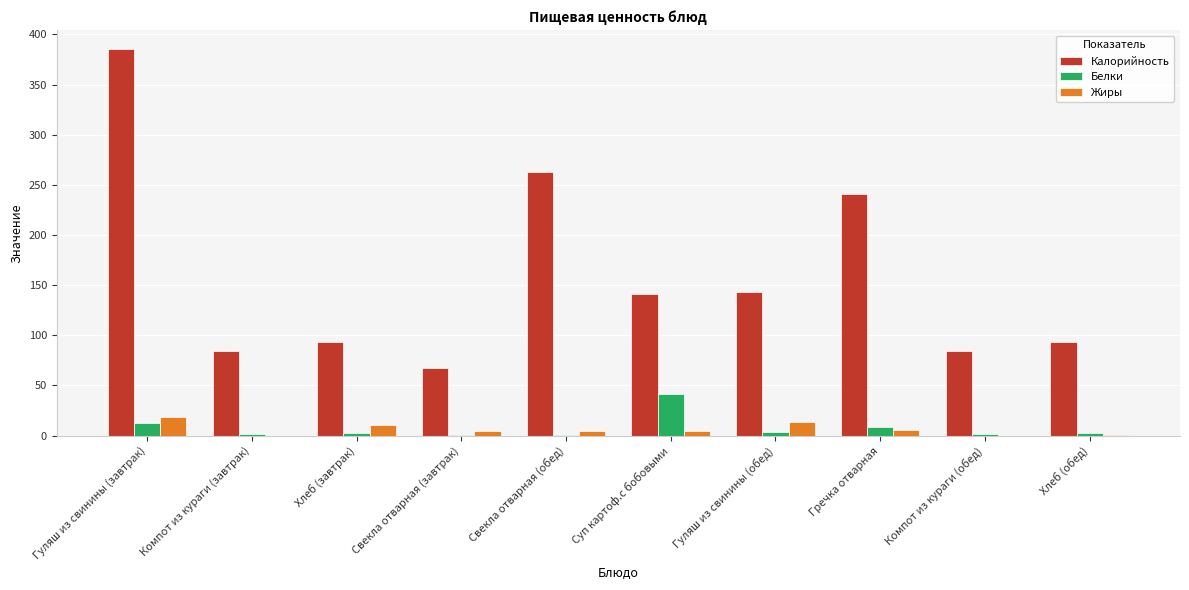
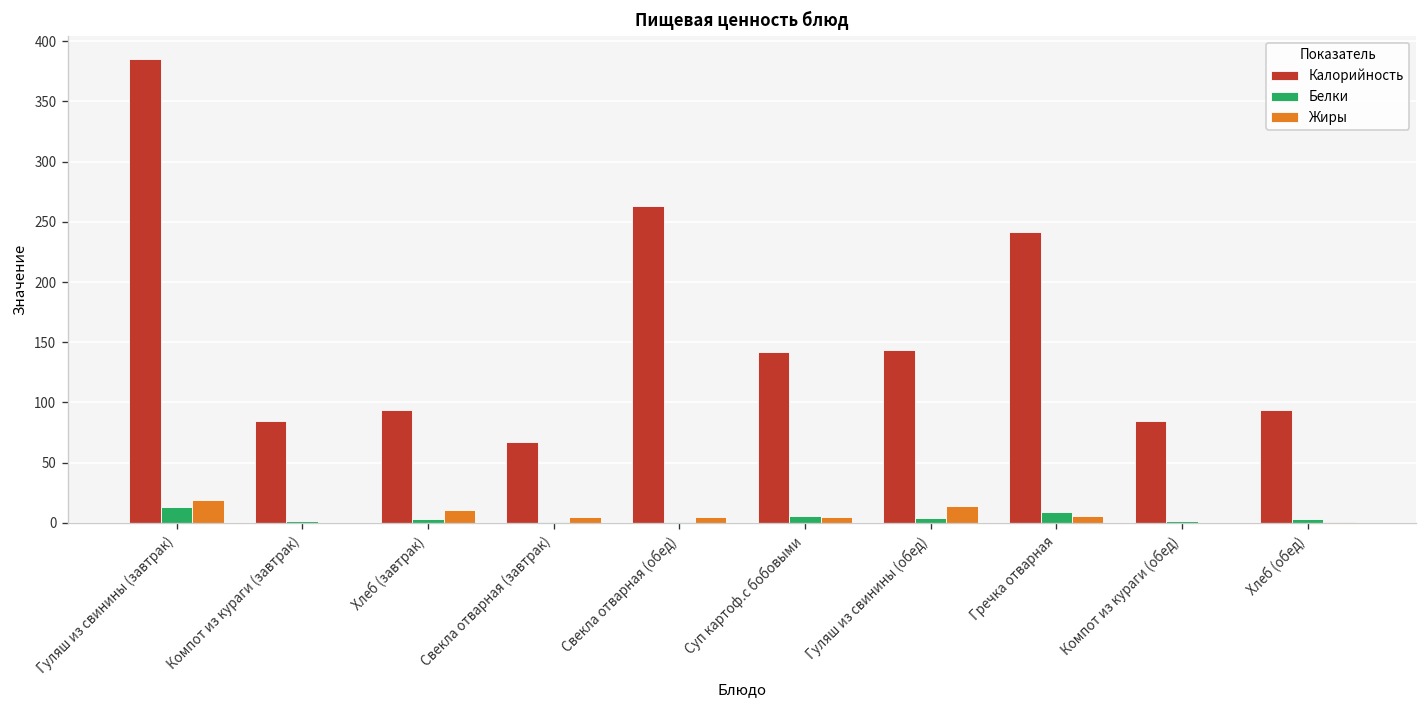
Белки, Суп картоф.с бобовыми: 42 -> 5
